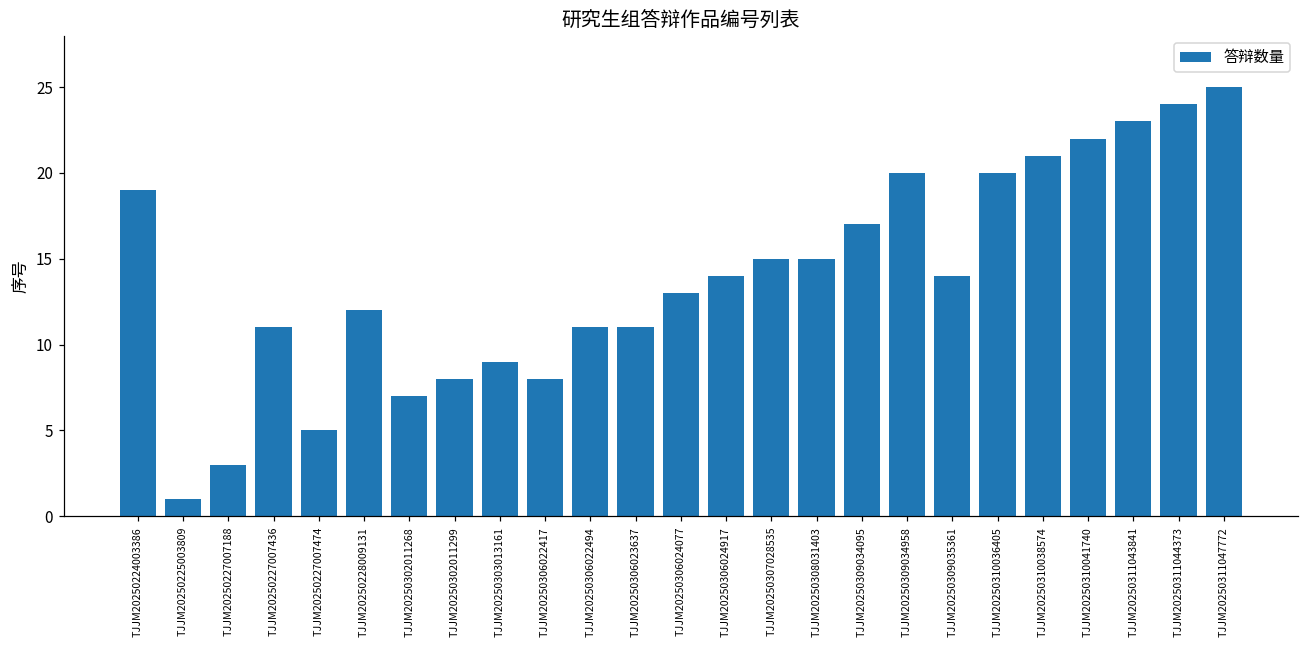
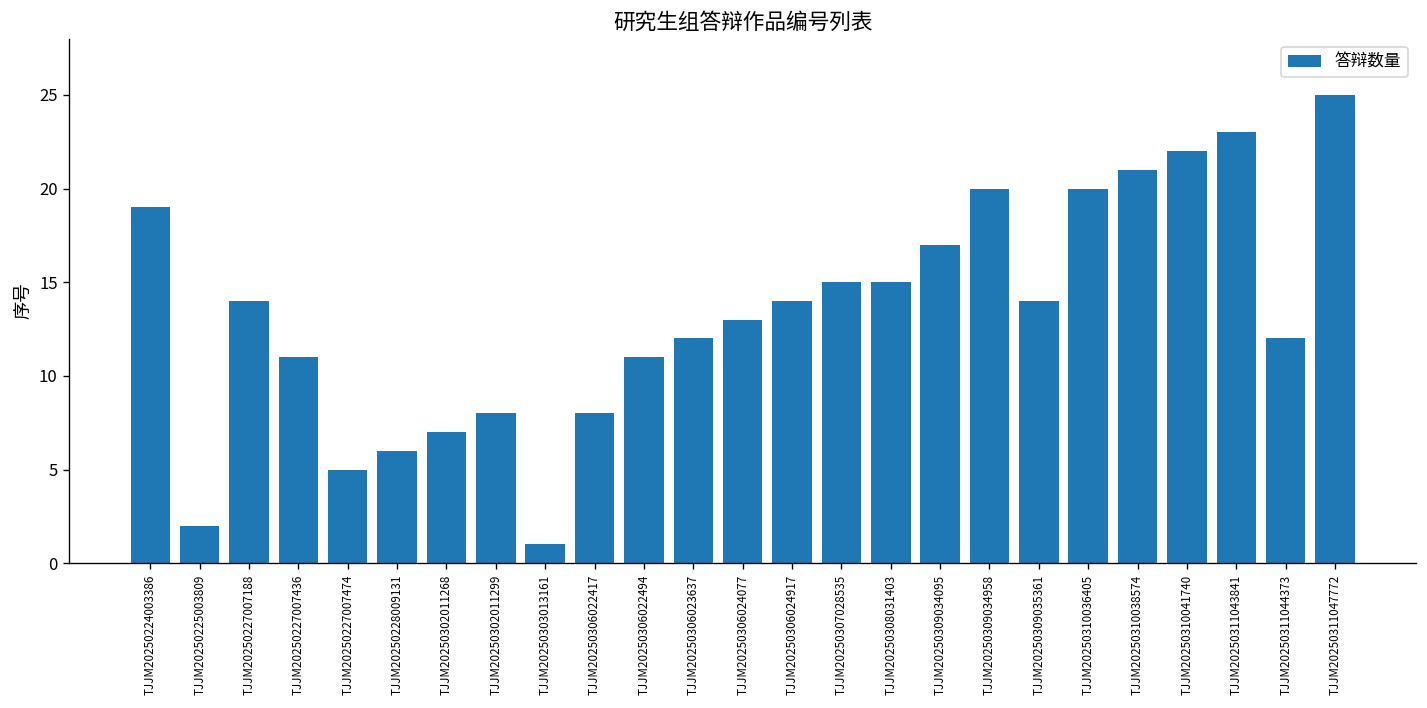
TJJM20250225003809: 1 -> 2
TJJM20250227007188: 3 -> 14
TJJM20250228009131: 12 -> 6
TJJM20250303013161: 9 -> 1
TJJM20250306023637: 11 -> 12
TJJM20250311044373: 24 -> 12
